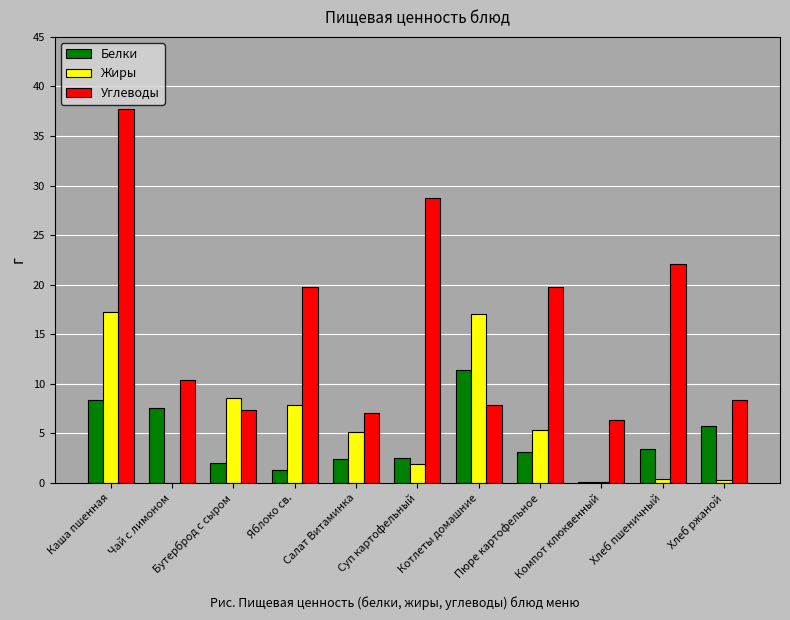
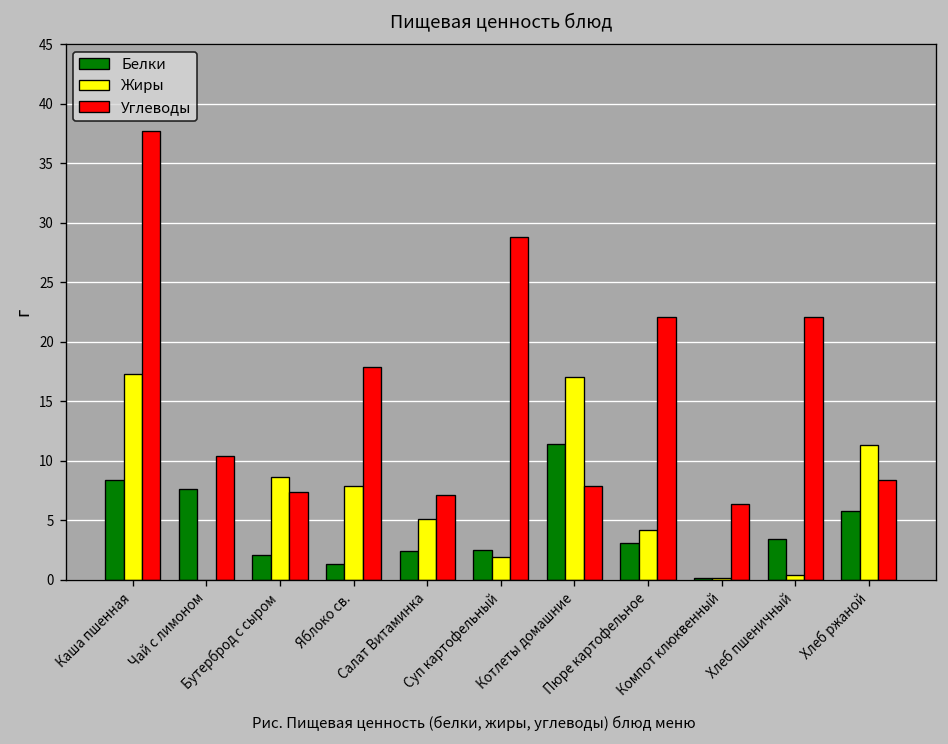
Углеводы, Яблоко св.: 20 -> 18
Жиры, Пюре картофельное: 5 -> 4
Углеводы, Пюре картофельное: 20 -> 22
Жиры, Хлеб ржаной: 0 -> 11
